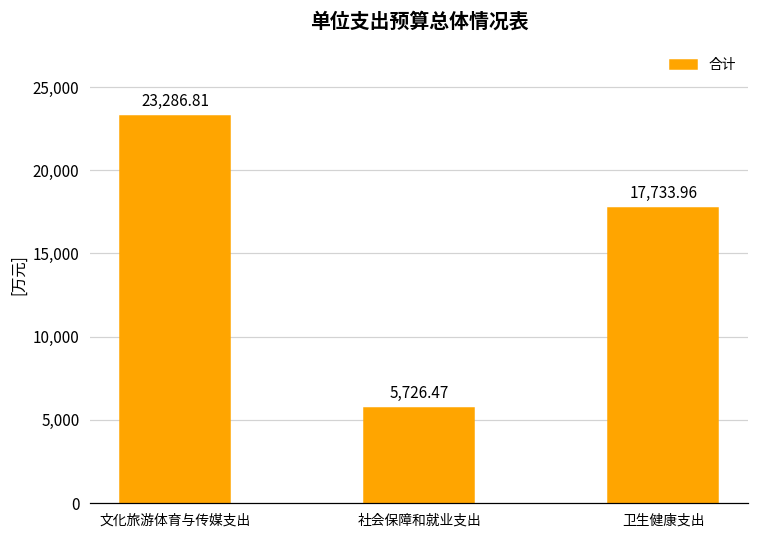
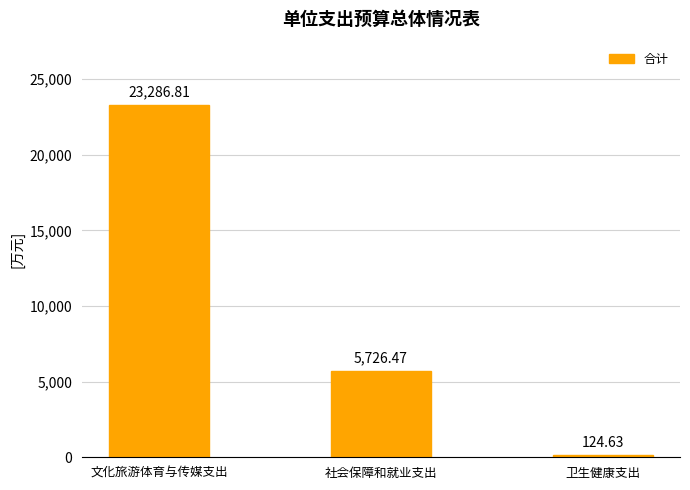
卫生健康支出: 17,733.96 -> 124.63
